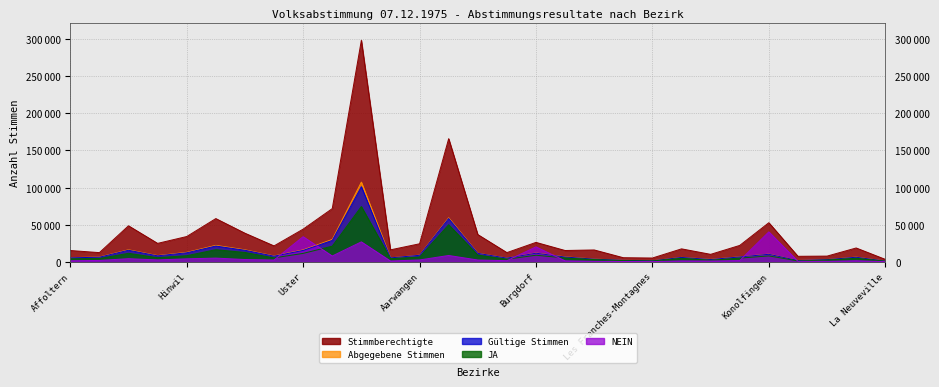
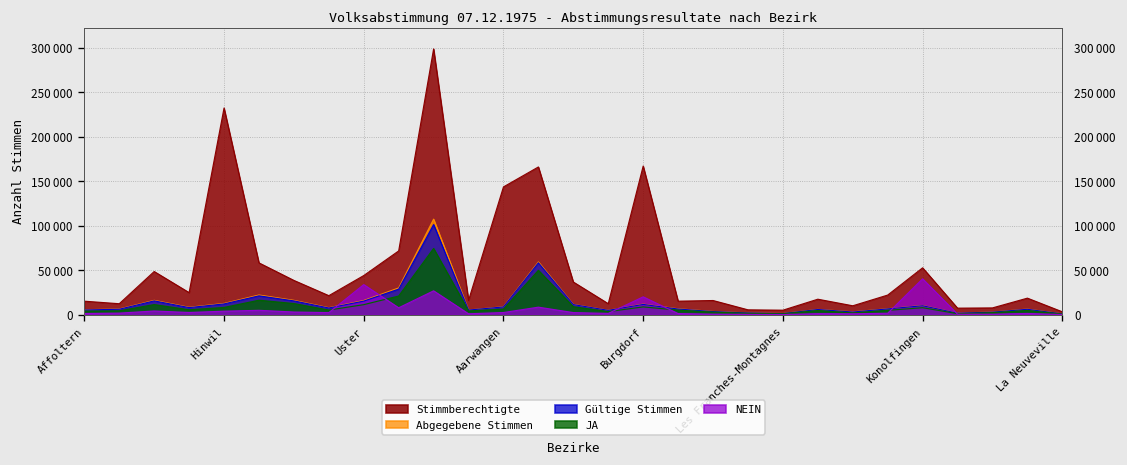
Stimmberechtigte, Hinwil: 30000 -> 230000
Stimmberechtigte, Aarwangen: 20000 -> 140000
Stimmberechtigte, Burgdorf: 30000 -> 170000
